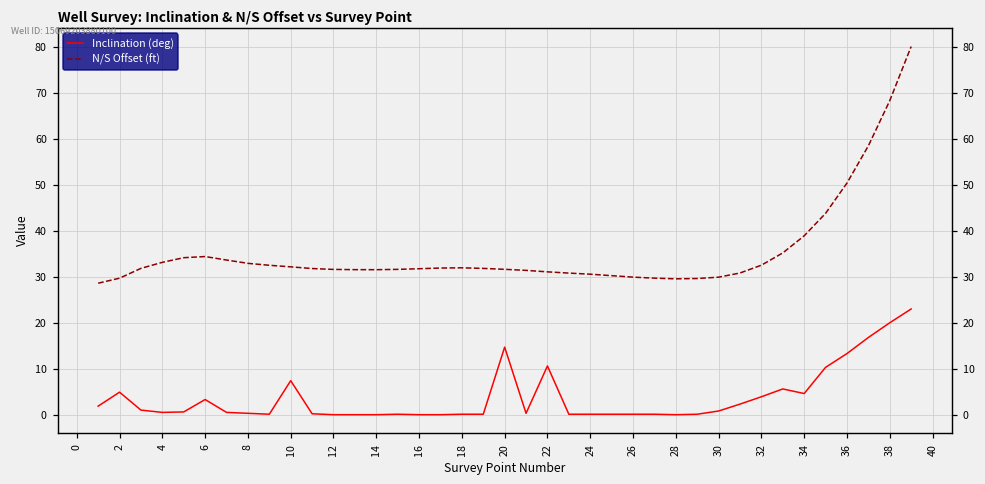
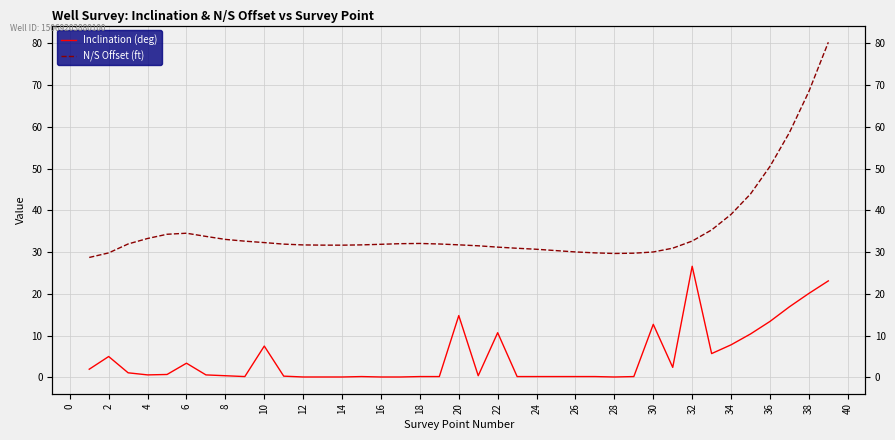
Inclination (deg), 30: 1 -> 13
Inclination (deg), 32: 4 -> 27
Inclination (deg), 34: 5 -> 8
